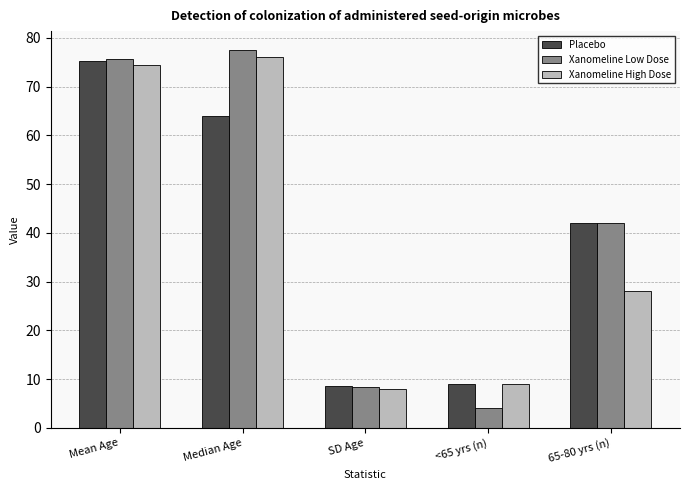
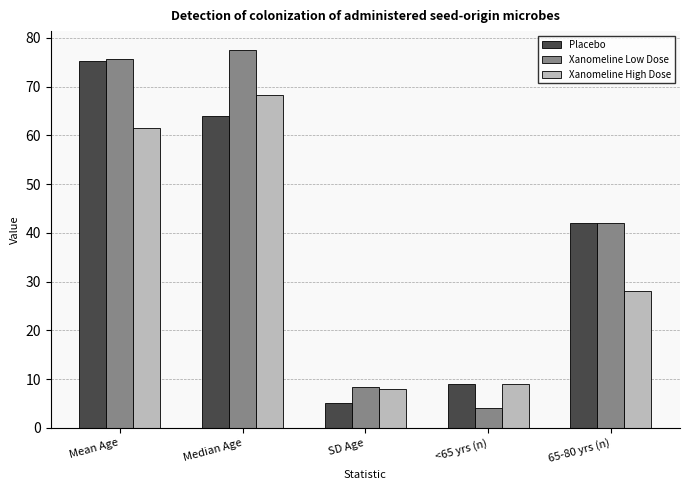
Xanomeline High Dose, Mean Age: 74 -> 62
Xanomeline High Dose, Median Age: 76 -> 68
Placebo, SD Age: 9 -> 5
